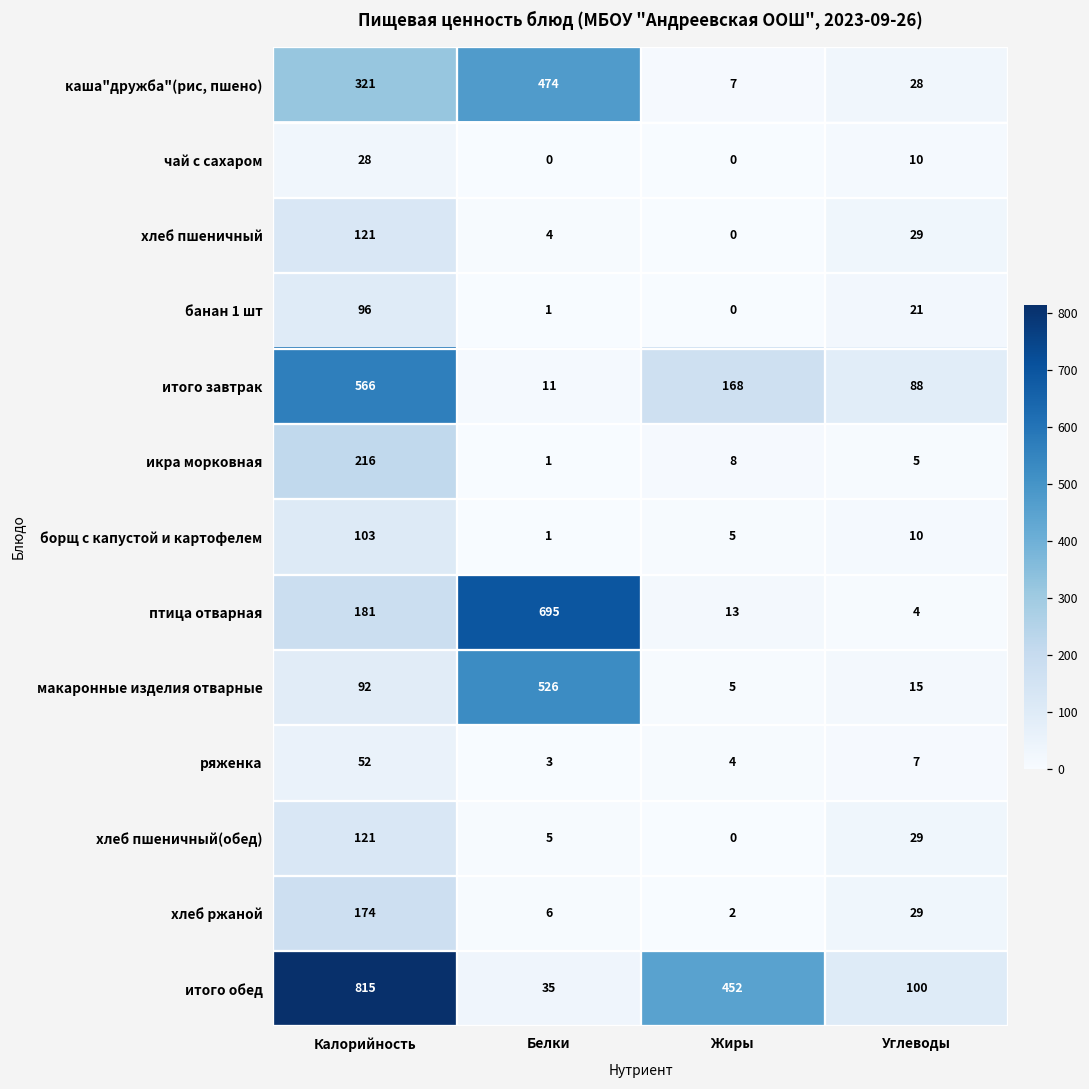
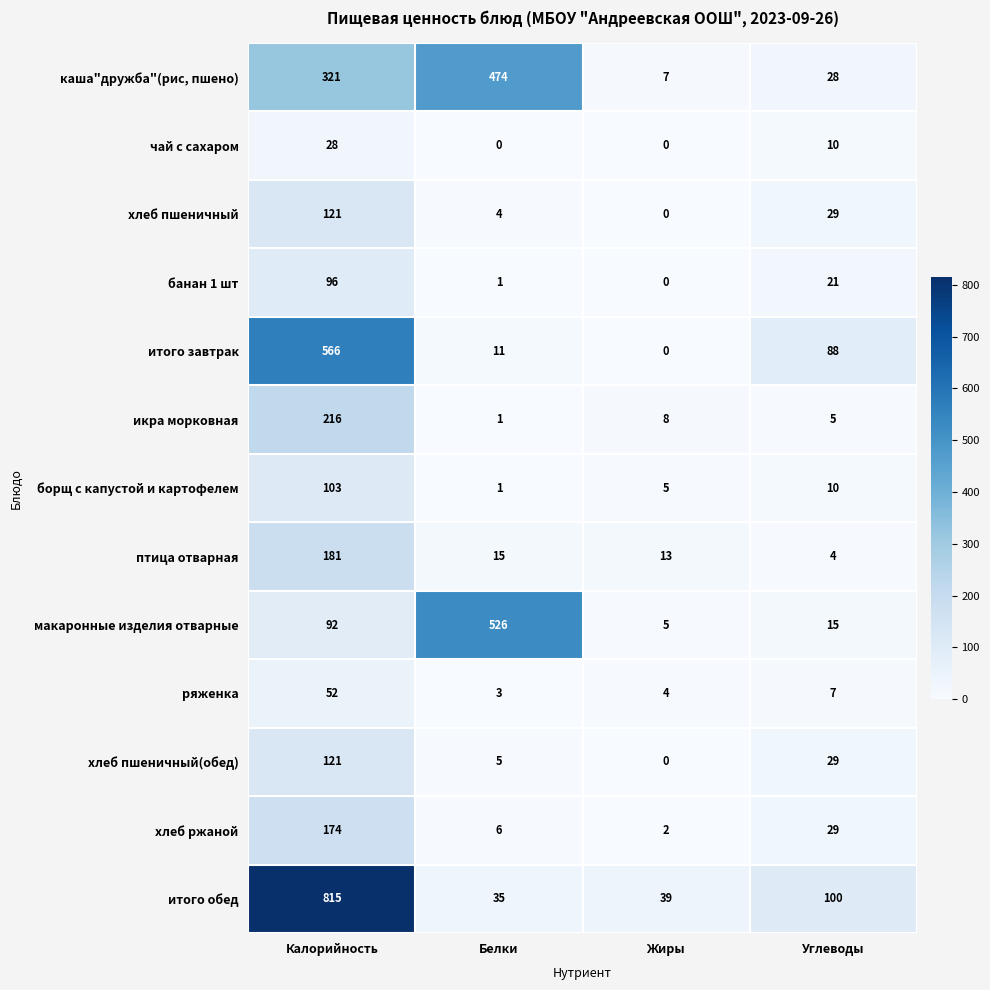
итого завтрак, Жиры: 168 -> 0
птица отварная, Белки: 695 -> 15
итого обед, Жиры: 452 -> 39
